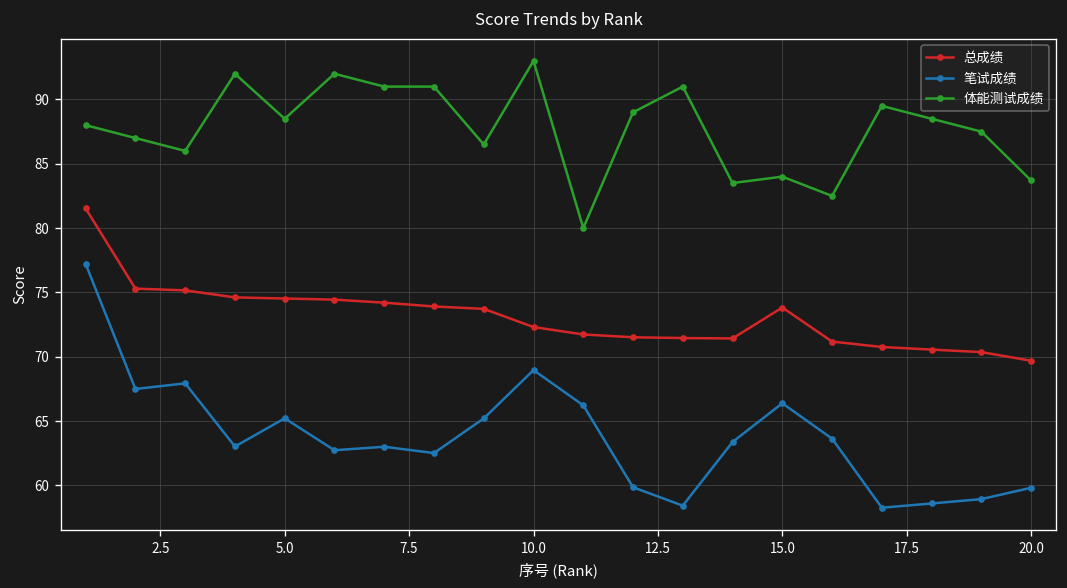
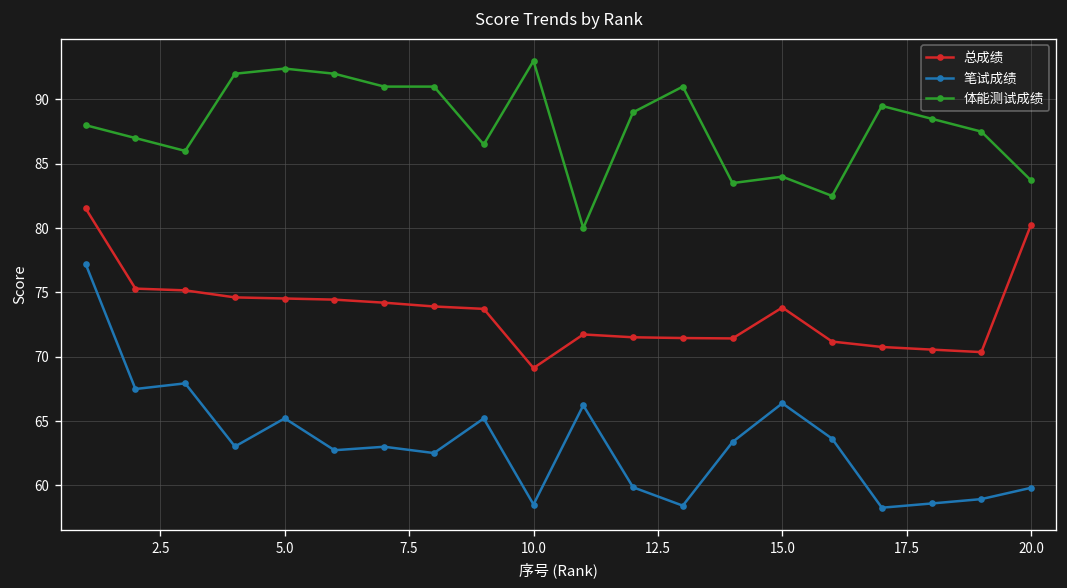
体能测试成绩, 5.0: 88.5 -> 92.4
总成绩, 10.0: 72.3 -> 69.1
笔试成绩, 10.0: 69.0 -> 58.5
总成绩, 20.0: 69.7 -> 80.3
